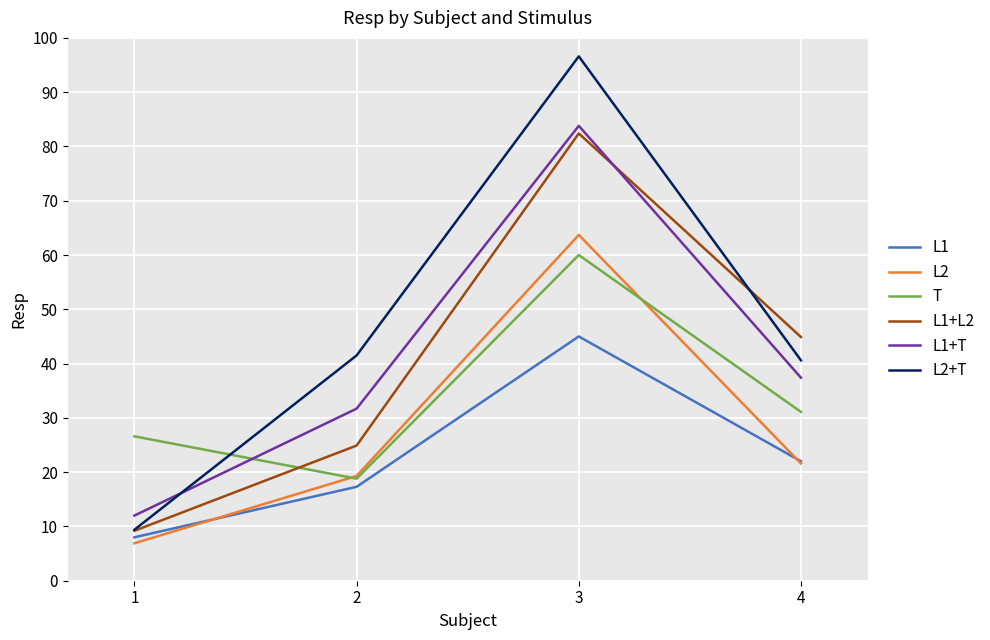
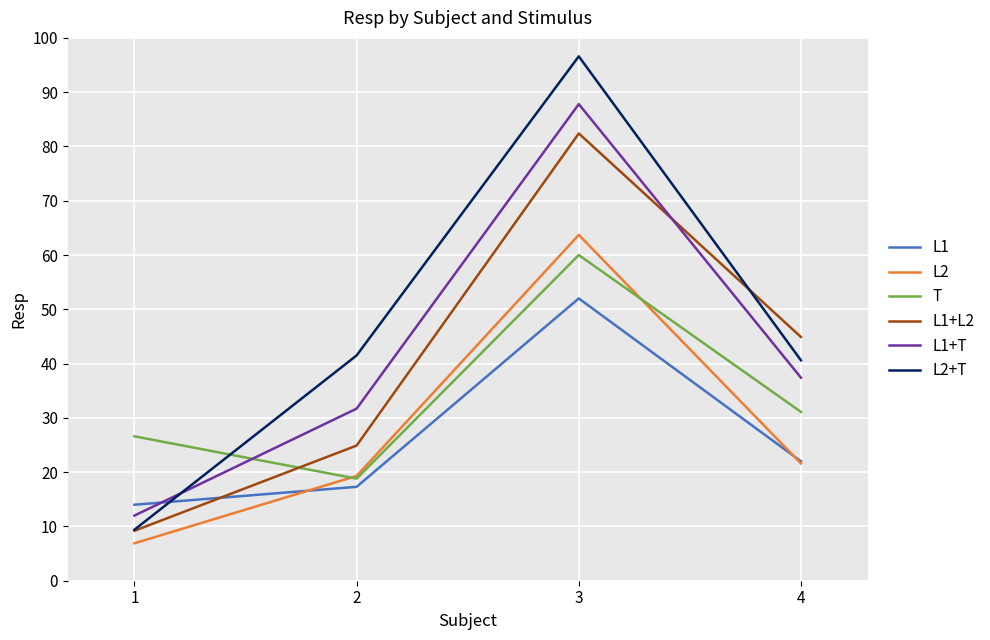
L1, 1: 8 -> 14
L1, 3: 45 -> 52
L1+T, 3: 84 -> 88
